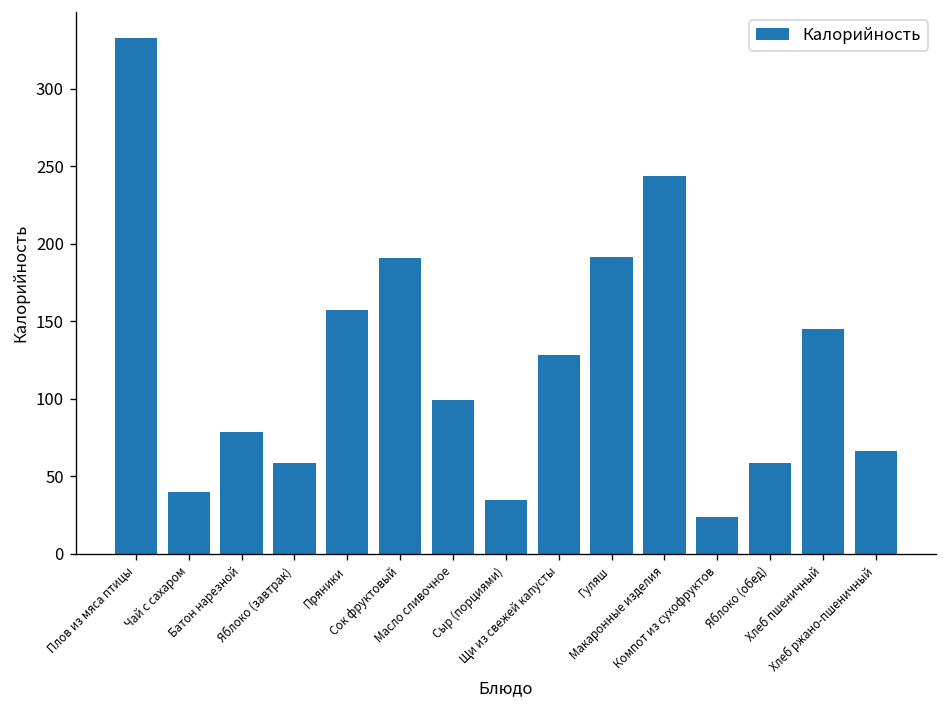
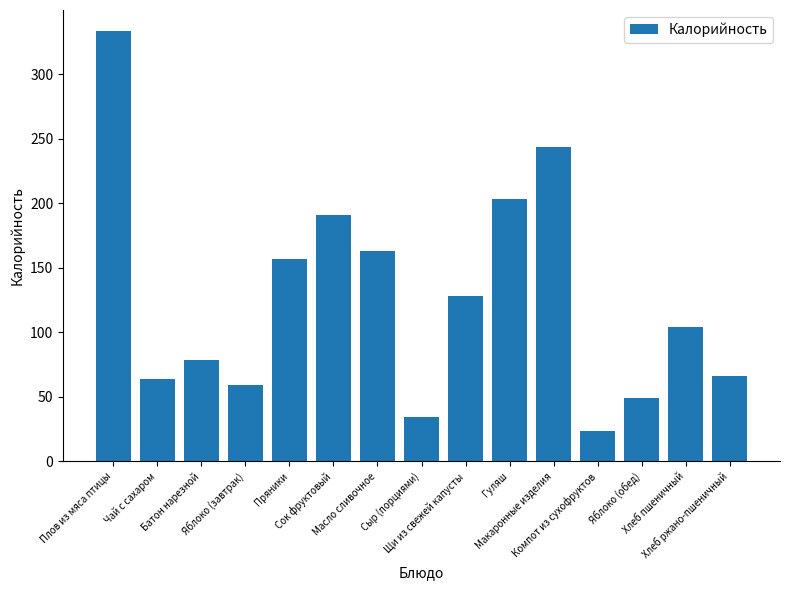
Чай с сахаром: 40 -> 64
Масло сливочное: 99 -> 163
Гуляш: 192 -> 203
Яблоко (обед): 59 -> 49
Хлеб пшеничный: 145 -> 104
